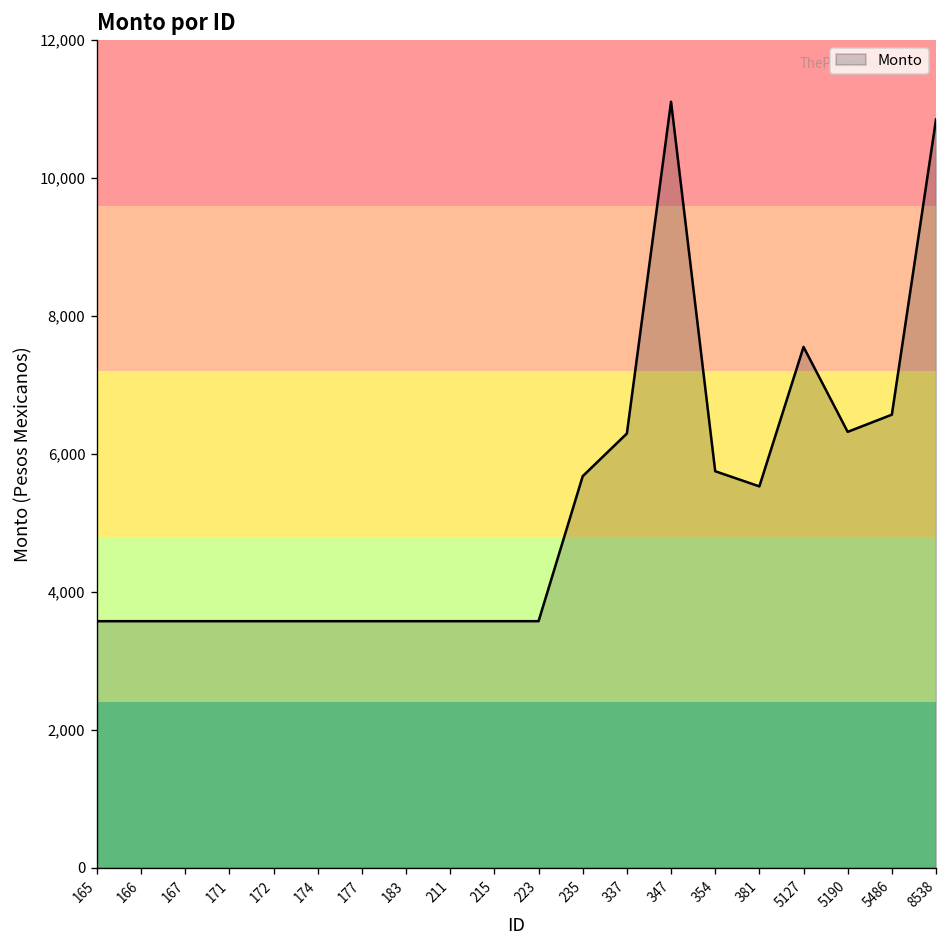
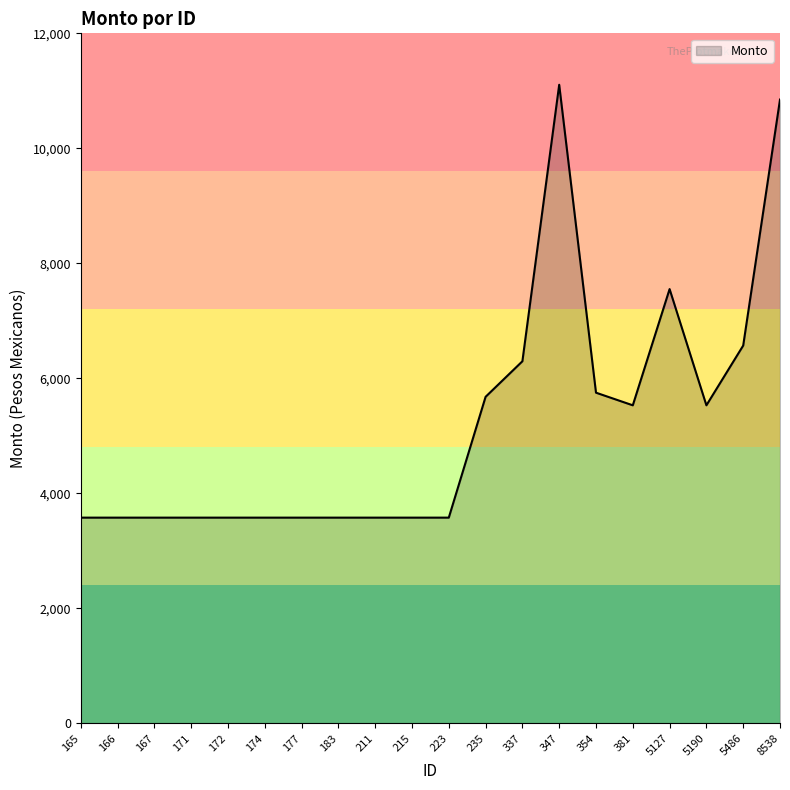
5190: 6,300 -> 5,500
